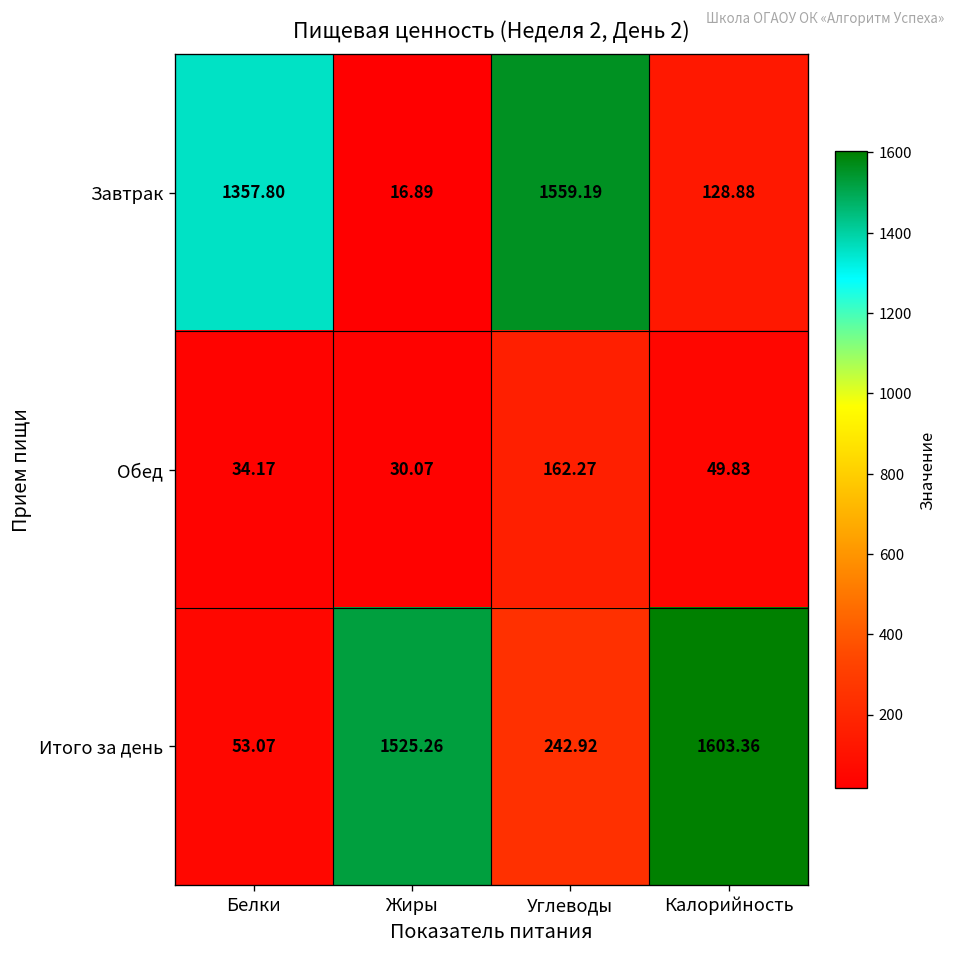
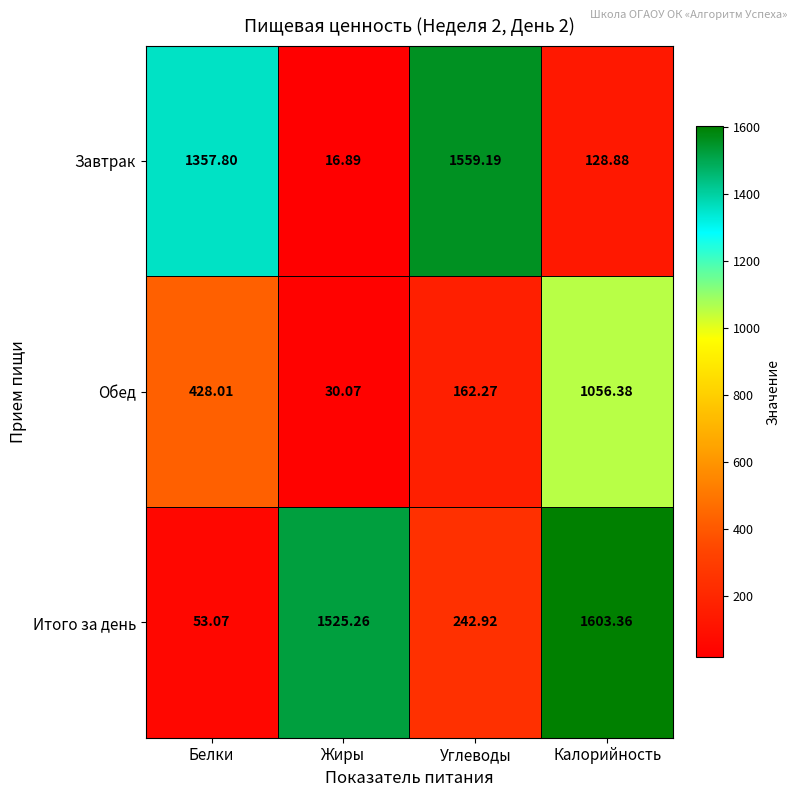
Обед, Белки: 34.17 -> 428.01
Обед, Калорийность: 49.83 -> 1056.38
